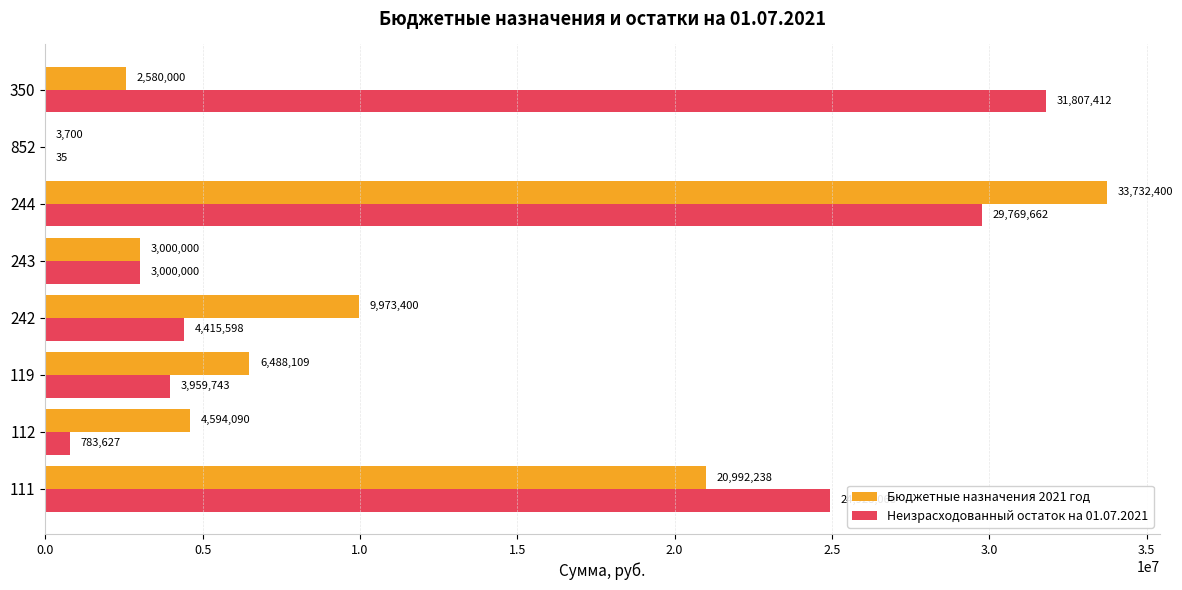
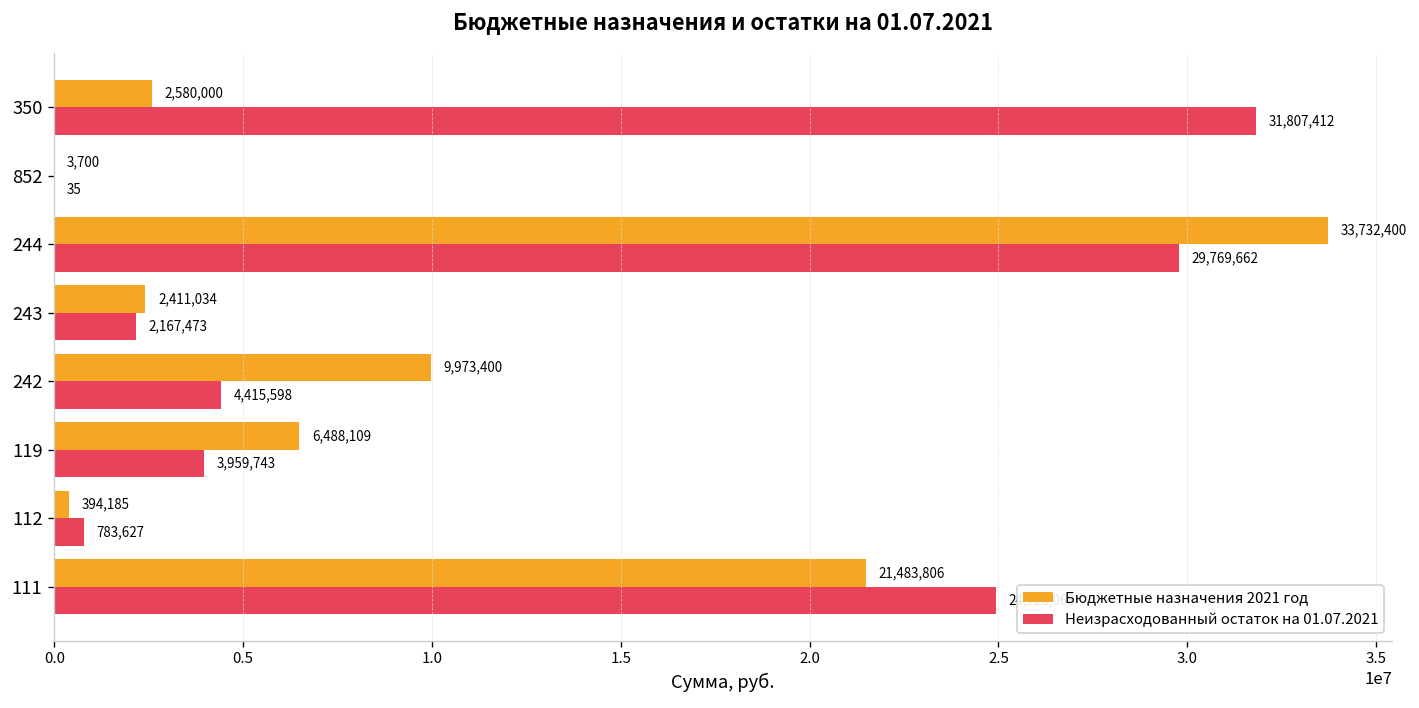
Бюджетные назначения 2021 год, 243: 3,000,000 -> 2,411,034
Неизрасходованный остаток на 01.07.2021, 243: 3,000,000 -> 2,167,473
Бюджетные назначения 2021 год, 112: 4,594,090 -> 394,185
Бюджетные назначения 2021 год, 111: 20,992,238 -> 21,483,806
